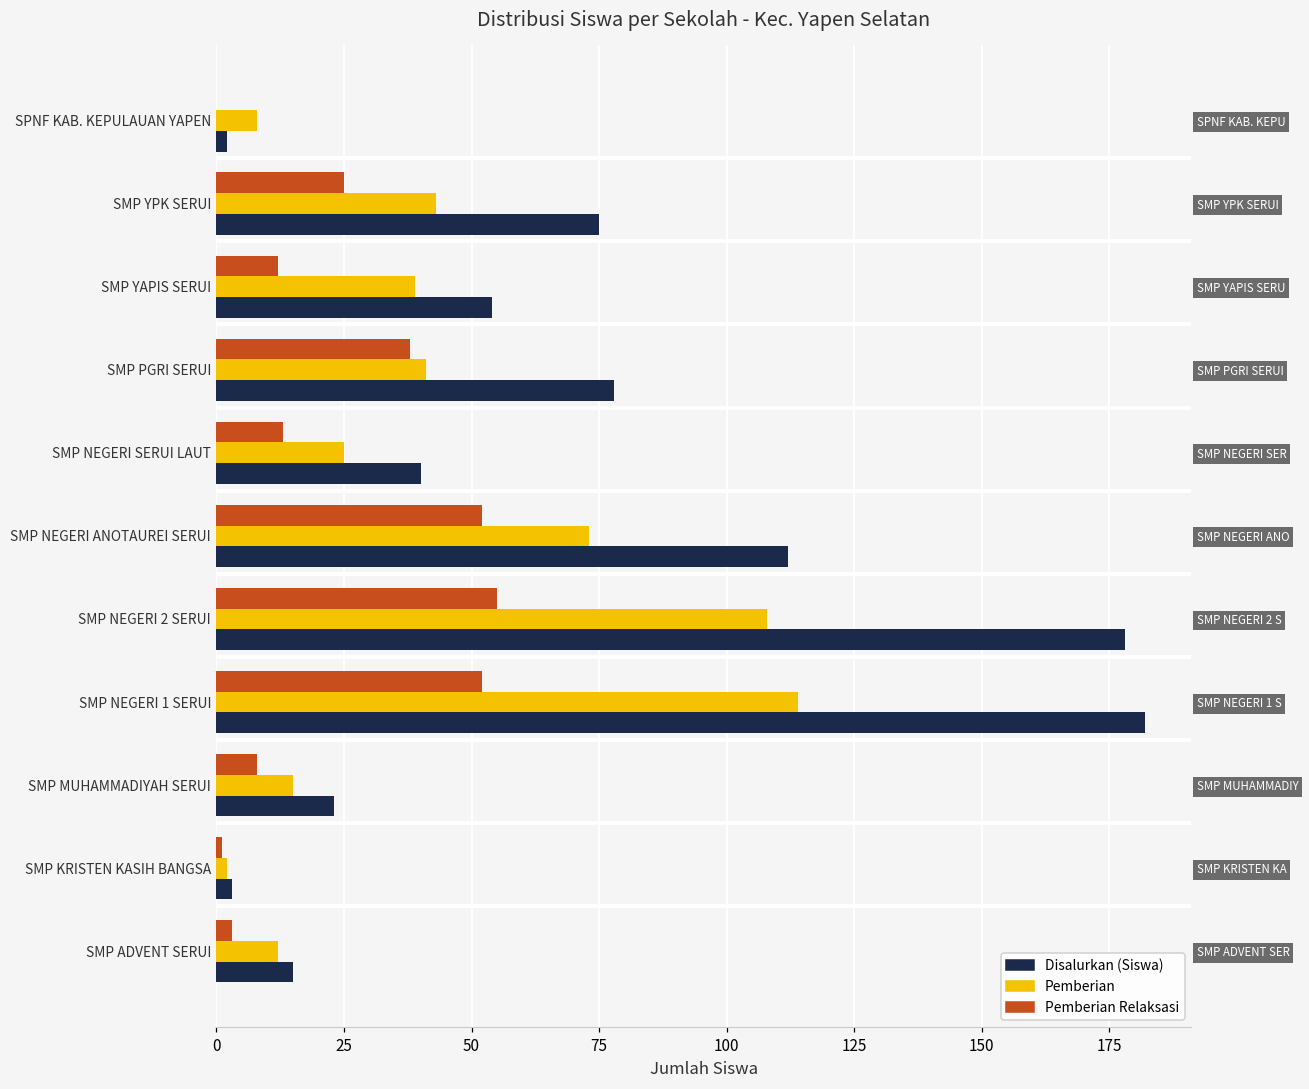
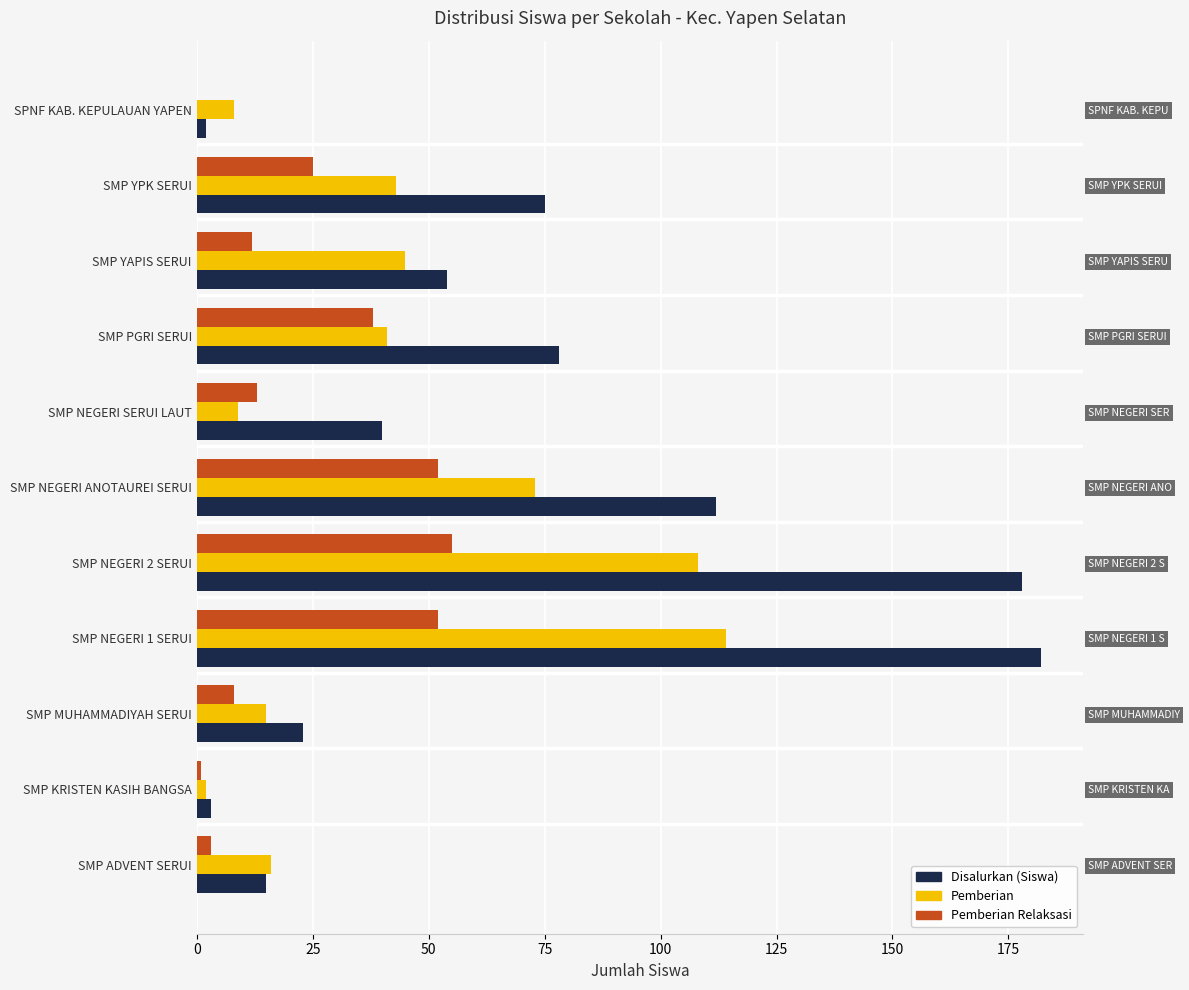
Pemberian, SMP YAPIS SERUI: 39 -> 45
Pemberian, SMP NEGERI SERUI LAUT: 25 -> 9
Pemberian, SMP ADVENT SERUI: 12 -> 16
